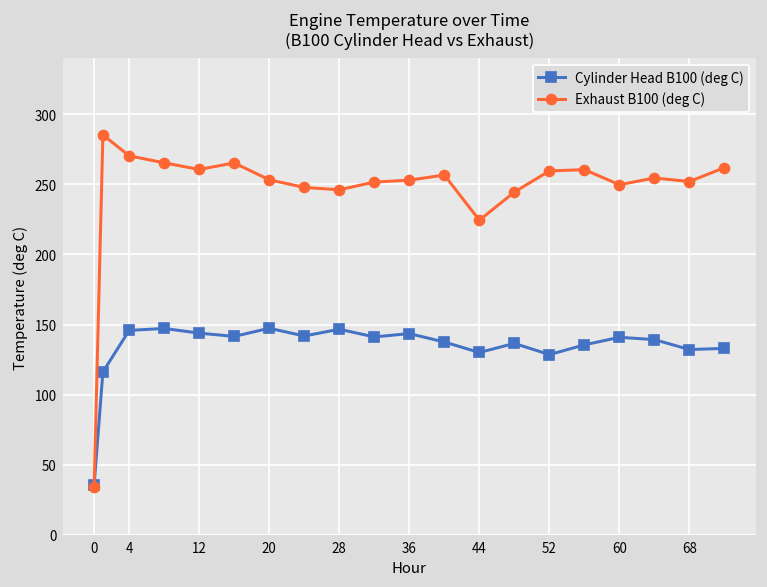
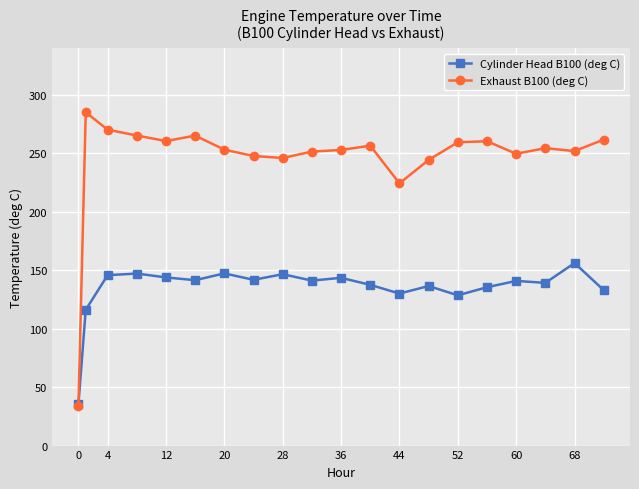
Cylinder Head B100 (deg C), 68: 132 -> 156
